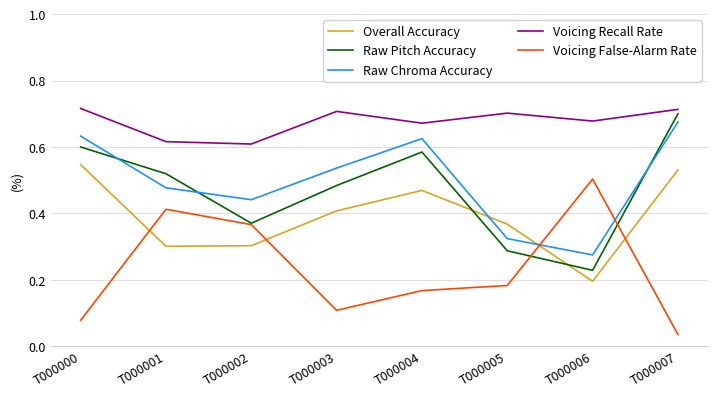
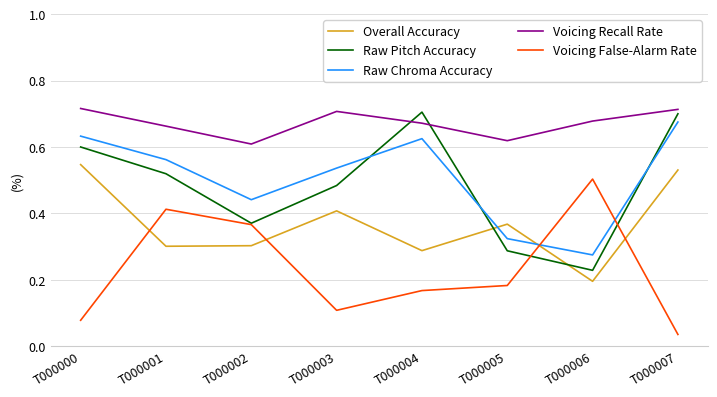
Raw Chroma Accuracy, T000001: 0.48 -> 0.56
Voicing Recall Rate, T000001: 0.62 -> 0.66
Overall Accuracy, T000004: 0.47 -> 0.29
Raw Pitch Accuracy, T000004: 0.58 -> 0.71
Voicing Recall Rate, T000005: 0.70 -> 0.62
